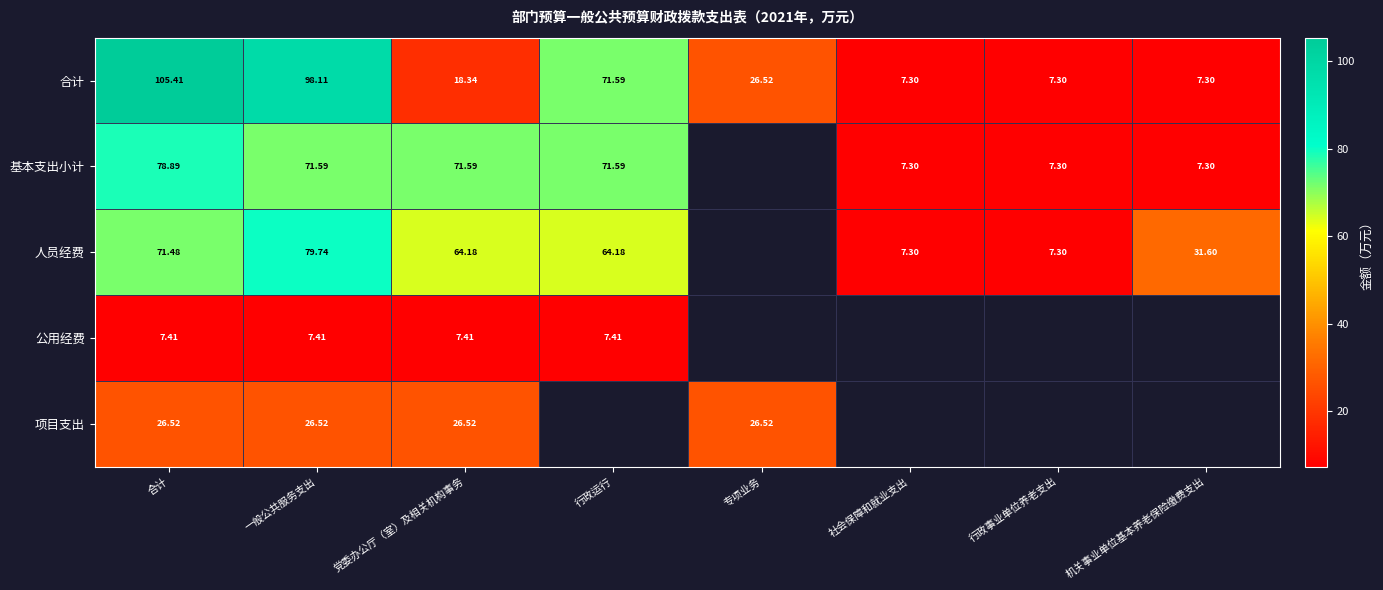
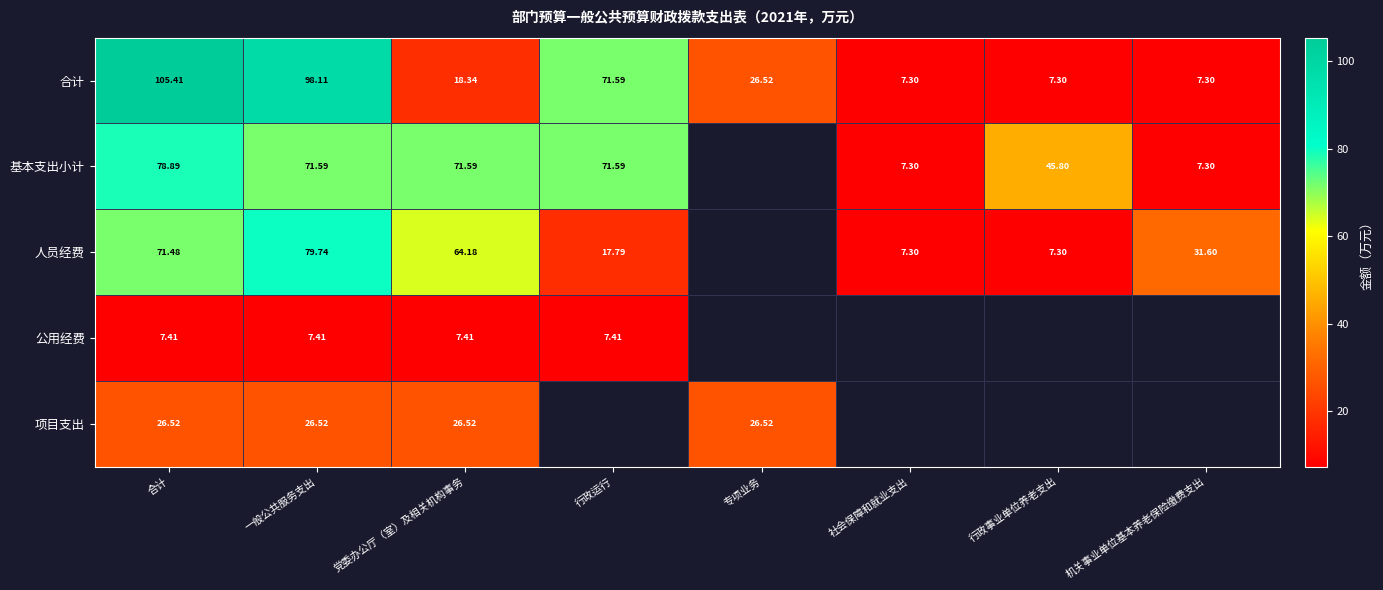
基本支出小计, 行政事业单位养老支出: 7.30 -> 45.80
人员经费, 行政运行: 64.18 -> 17.79
